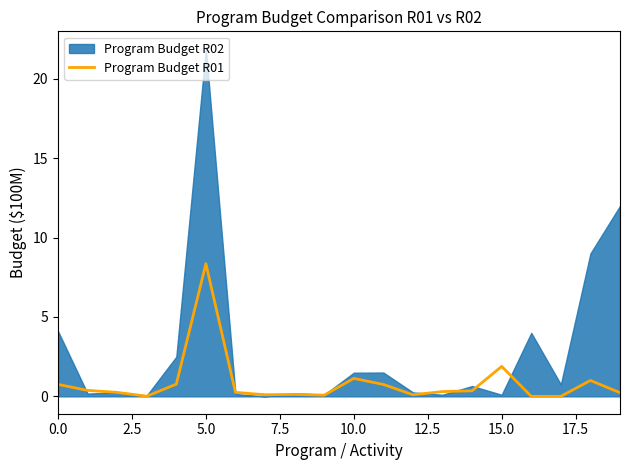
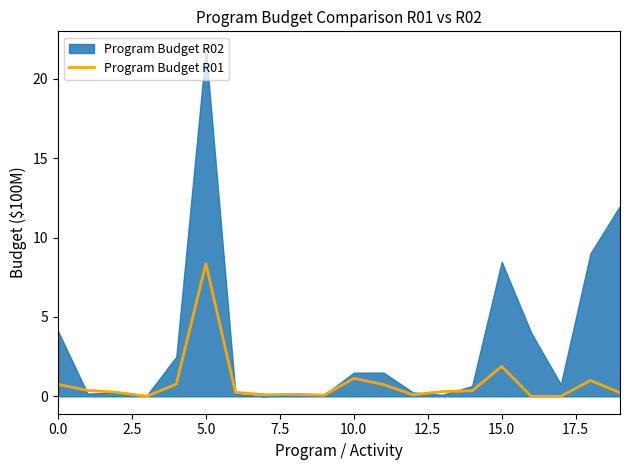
Program Budget R02, 15.0: 0.1 -> 8.5
